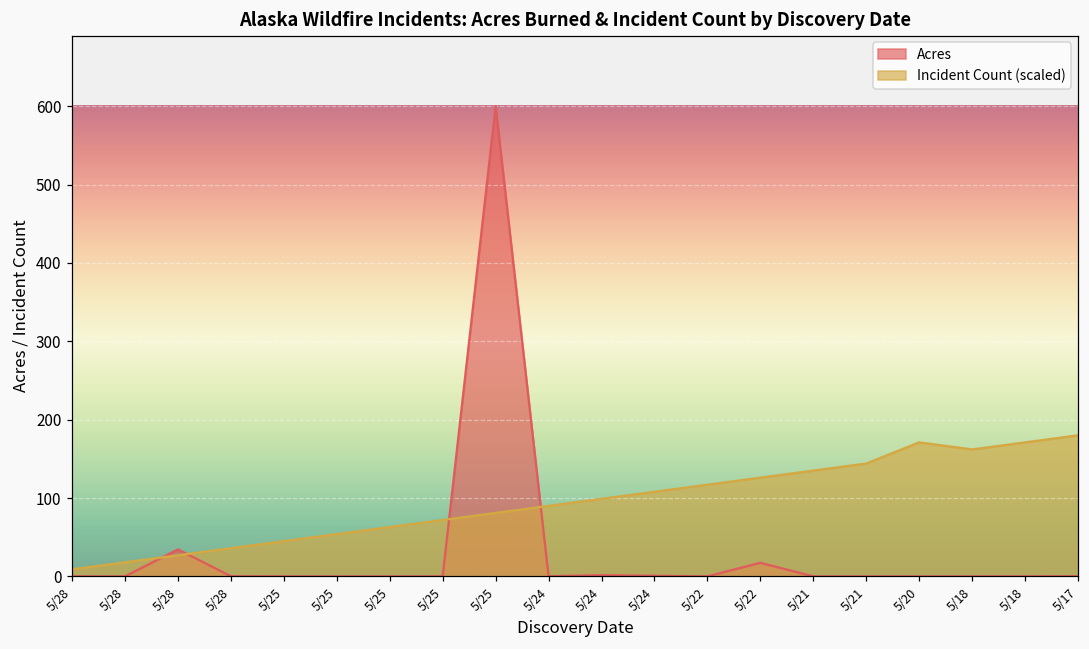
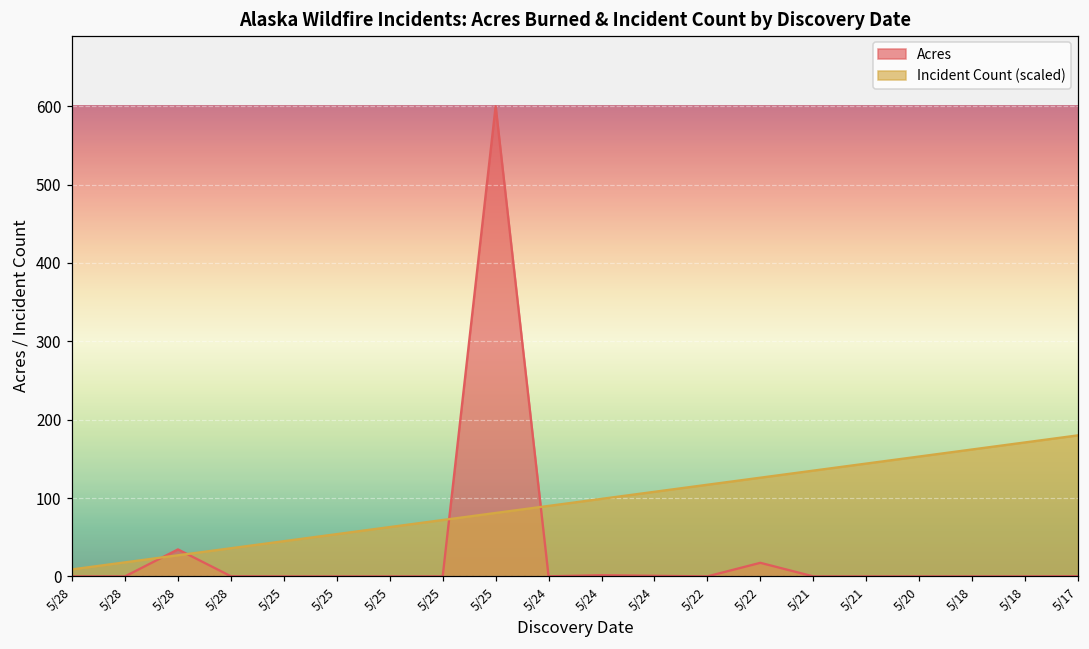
Incident Count (scaled), 5/20: 170 -> 150
